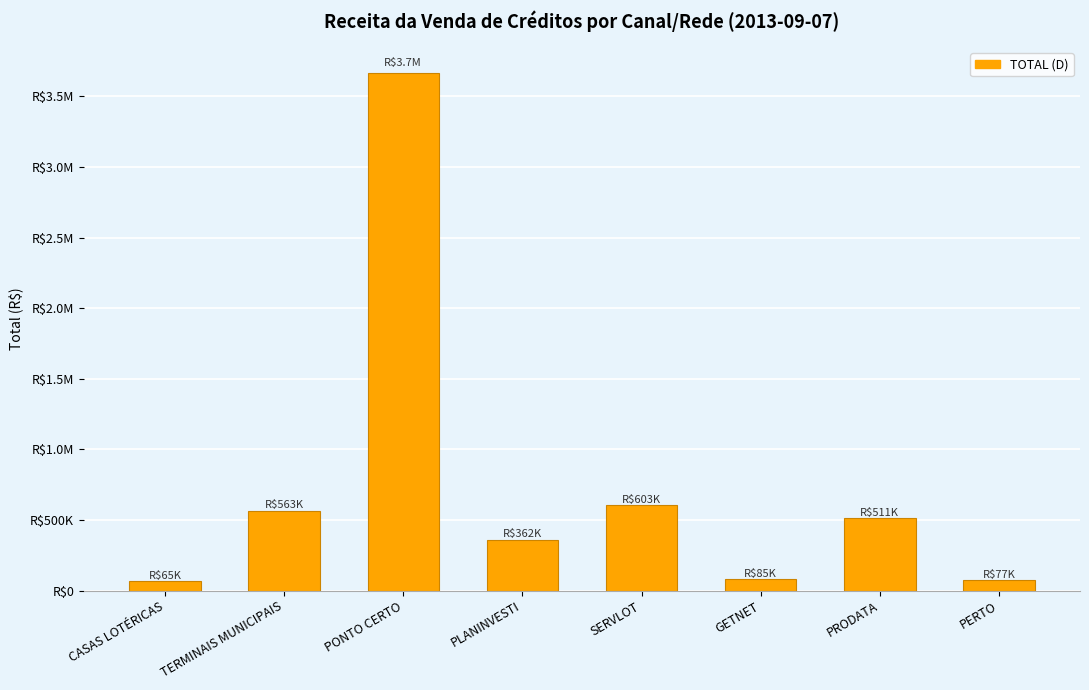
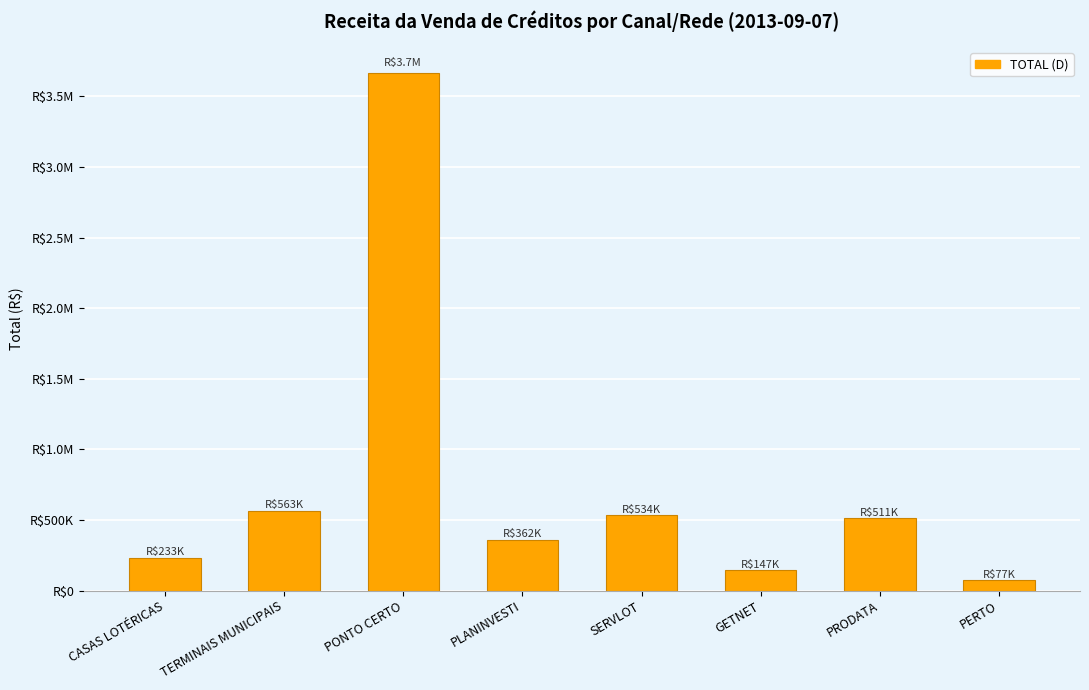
CASAS LOTÉRICAS: $65K -> $233K
SERVLOT: $603K -> $534K
GETNET: $85K -> $147K
